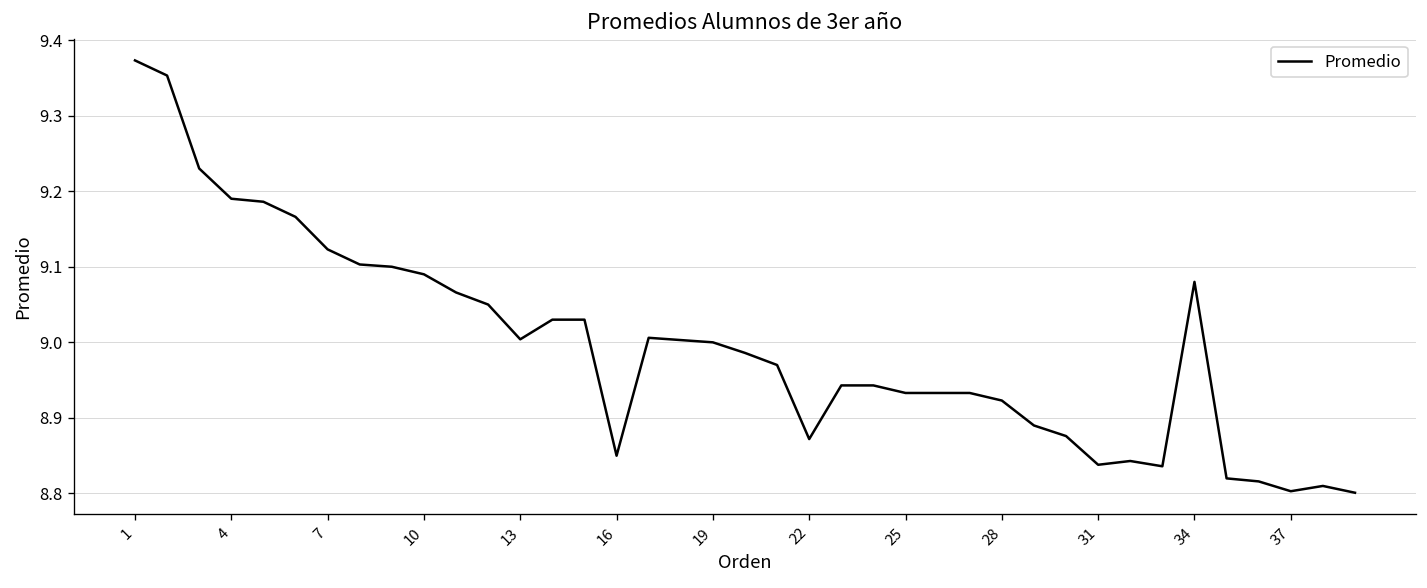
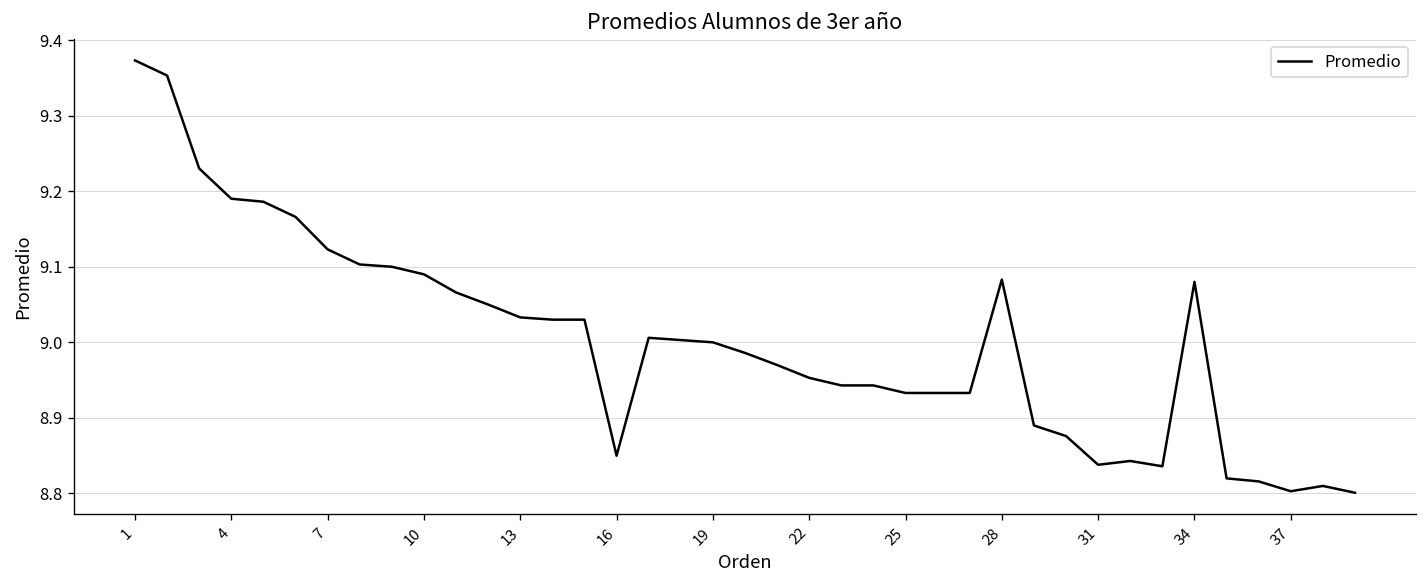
13: 9.00 -> 9.03
22: 8.87 -> 8.95
28: 8.92 -> 9.08
